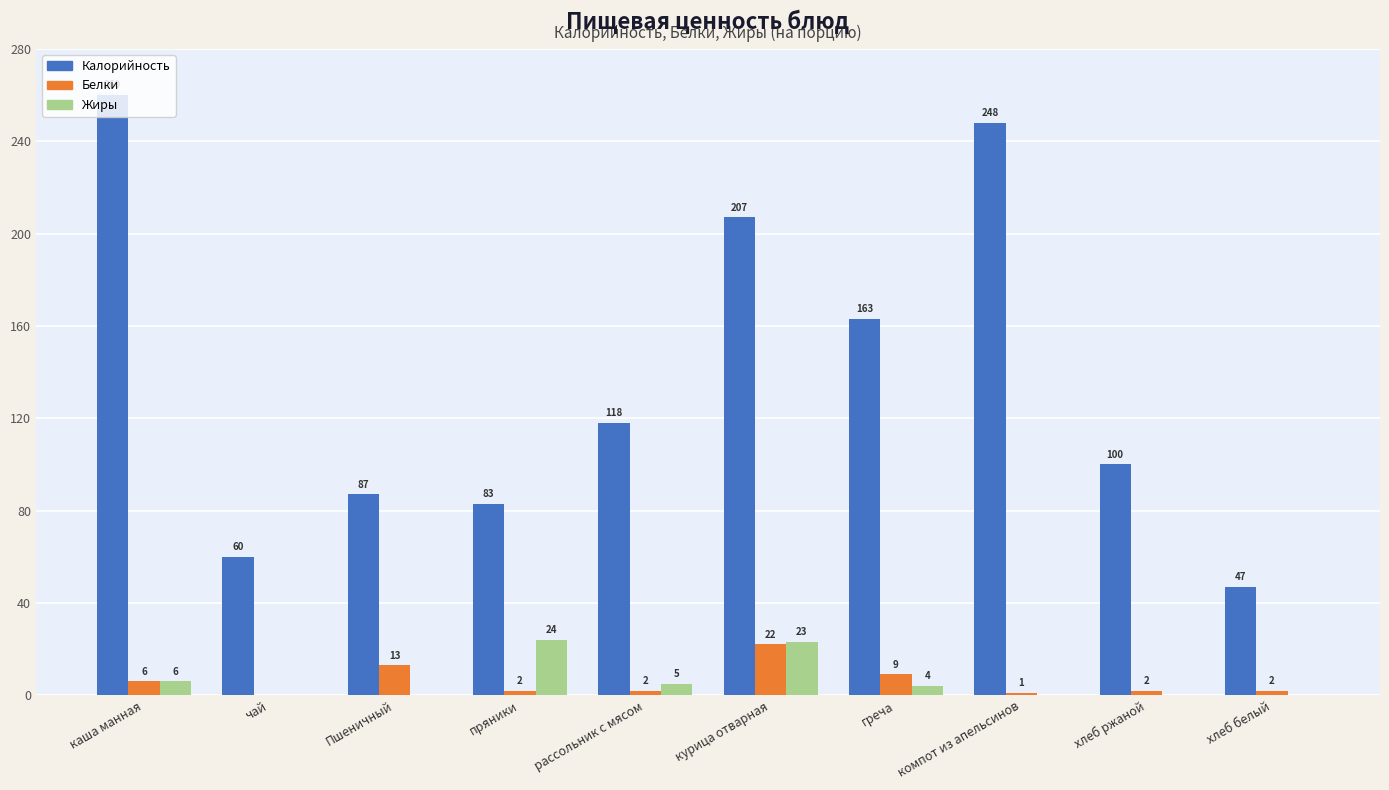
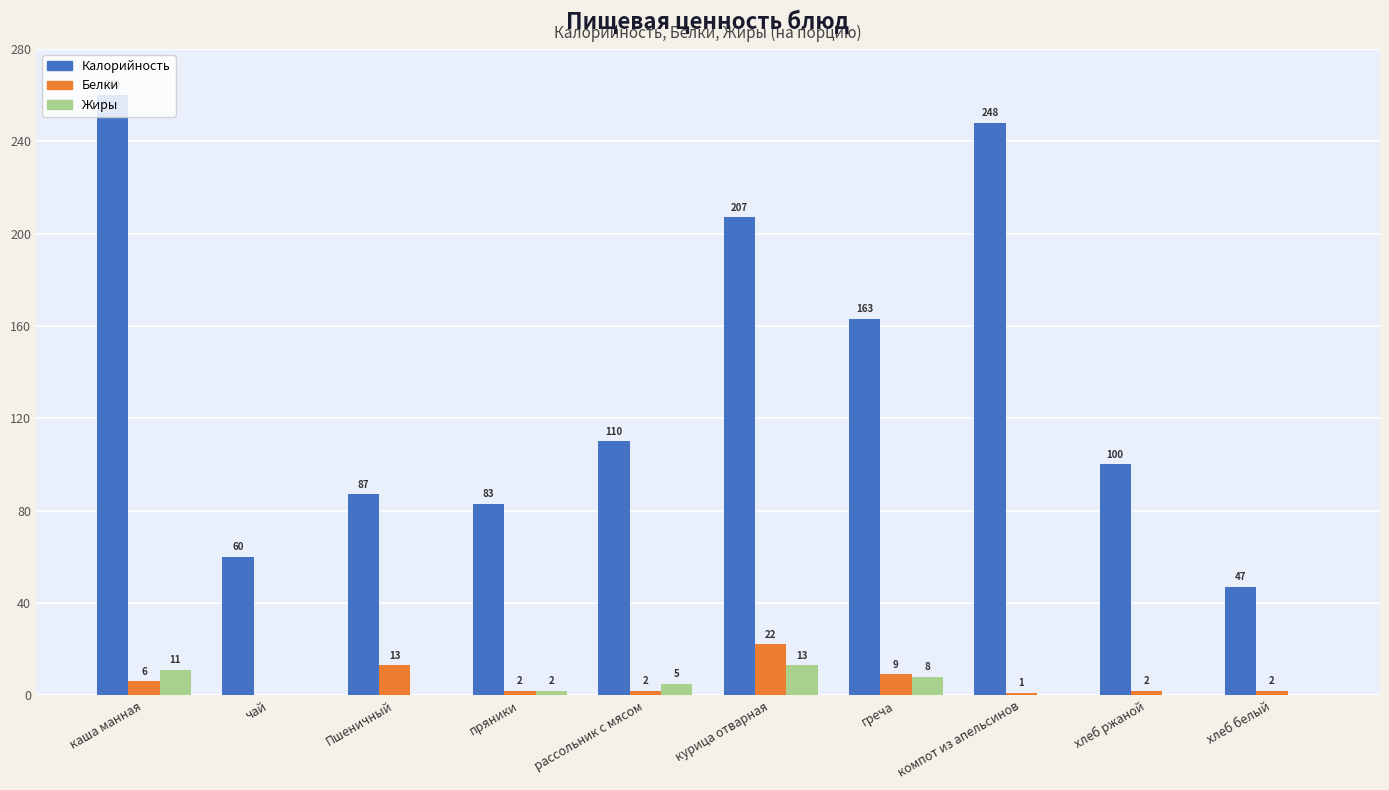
Жиры, каша манная: 6 -> 11
Жиры, пряники: 24 -> 2
Калорийность, рассольник с мясом: 118 -> 110
Жиры, курица отварная: 23 -> 13
Жиры, греча: 4 -> 8
